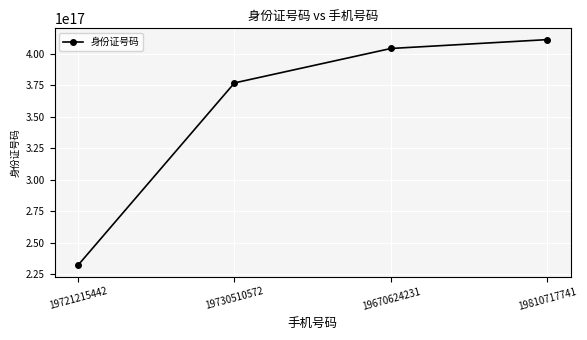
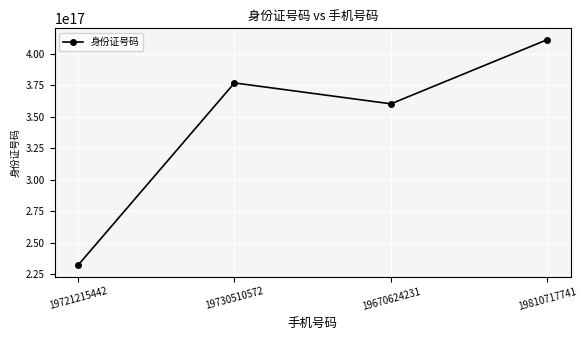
19670624231: 404000000000000000 -> 360000000000000000
